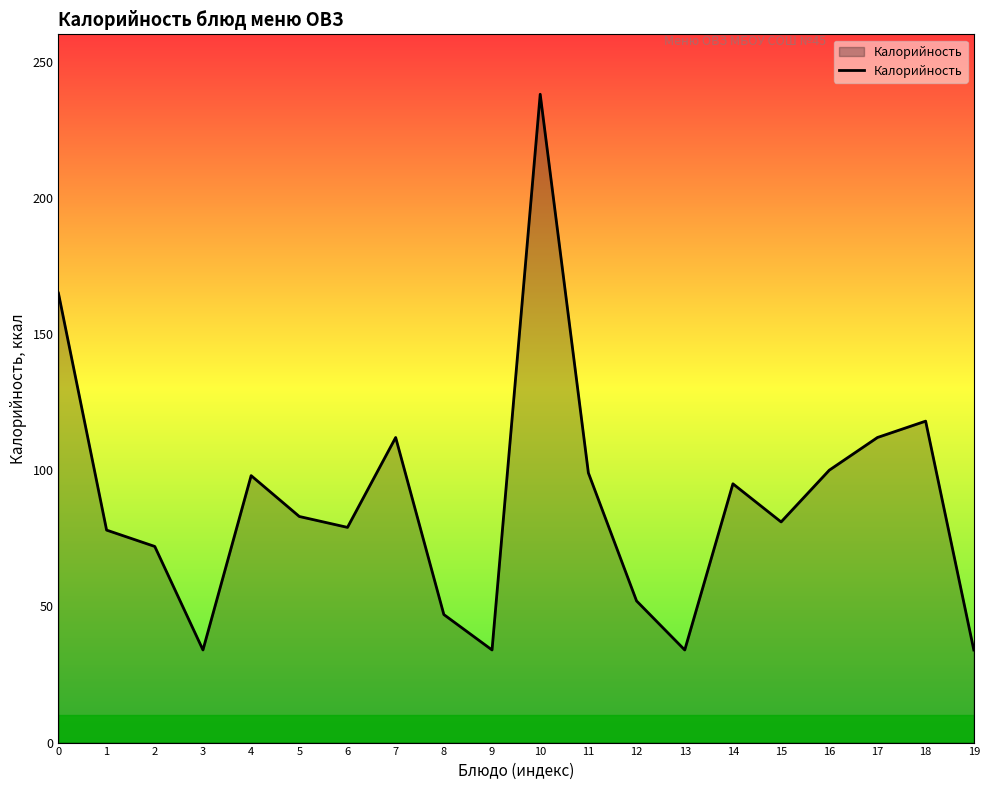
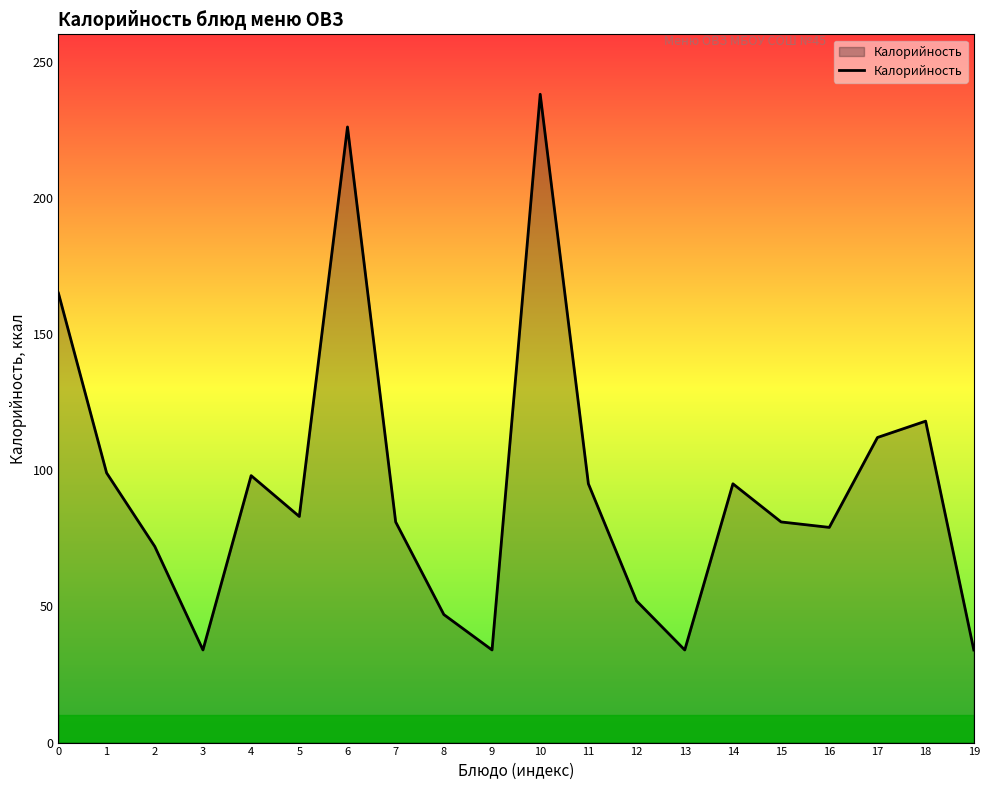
1: 78 -> 99
6: 79 -> 226
7: 112 -> 81
11: 99 -> 95
16: 100 -> 79
